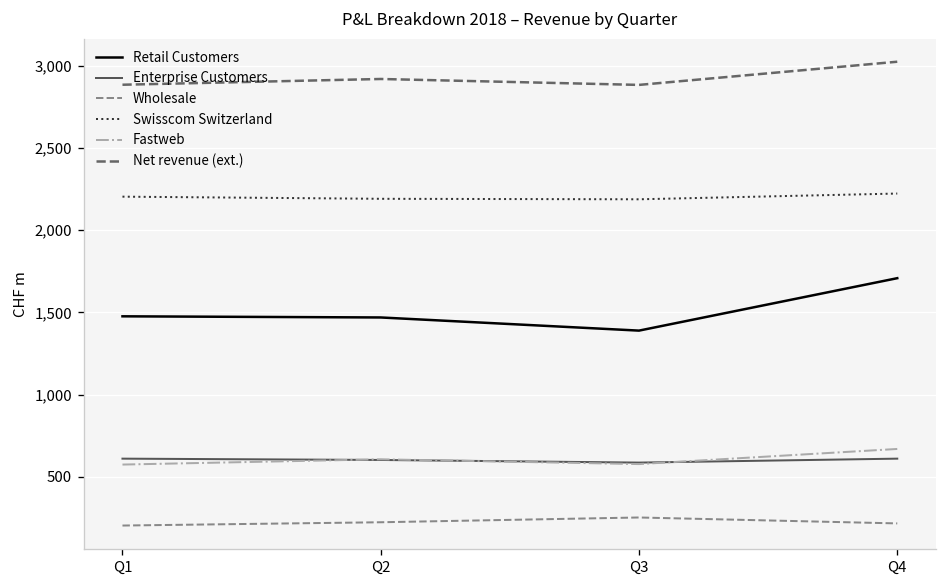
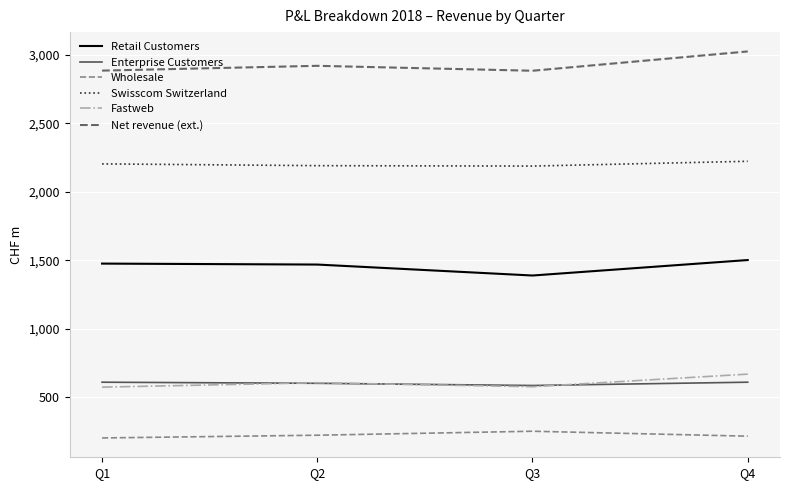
Retail Customers, Q4: 1,710 -> 1,500
